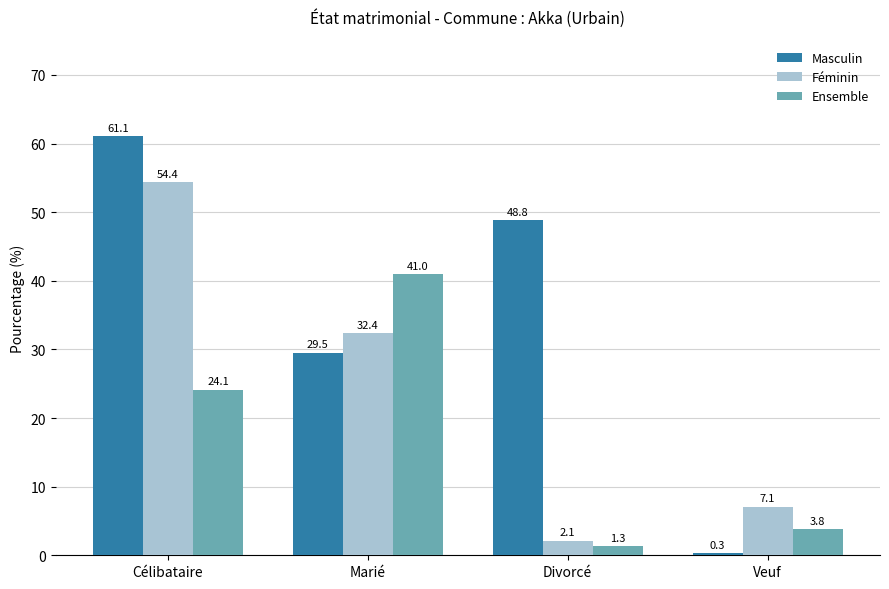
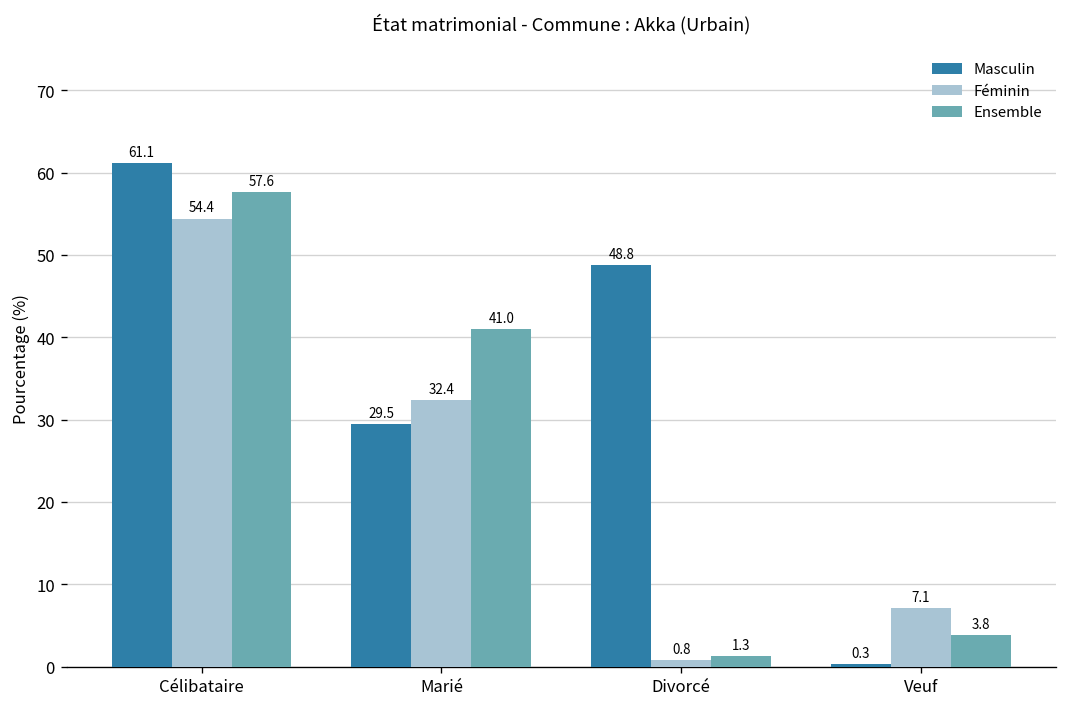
Ensemble, Célibataire: 24.1 -> 57.6
Féminin, Divorcé: 2.1 -> 0.8
